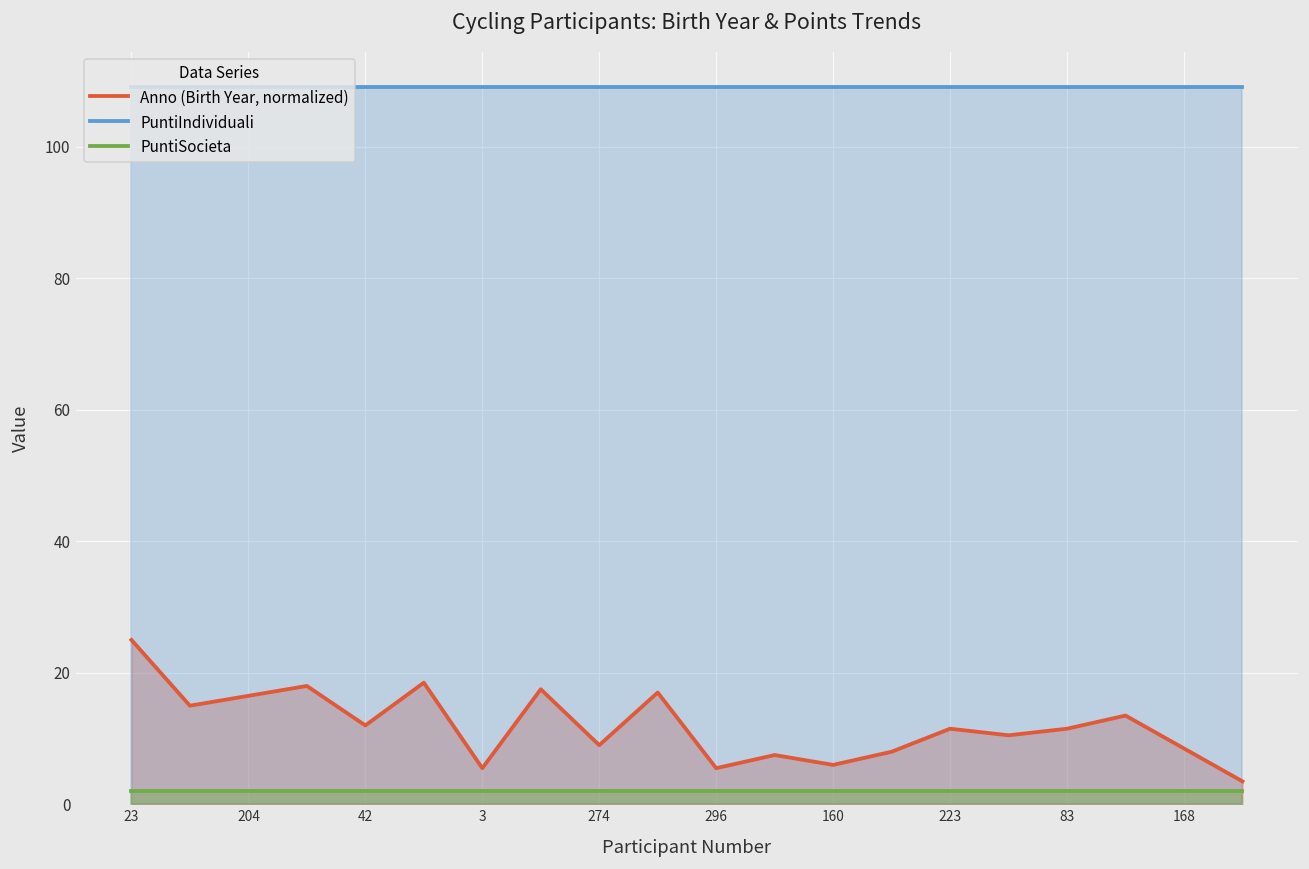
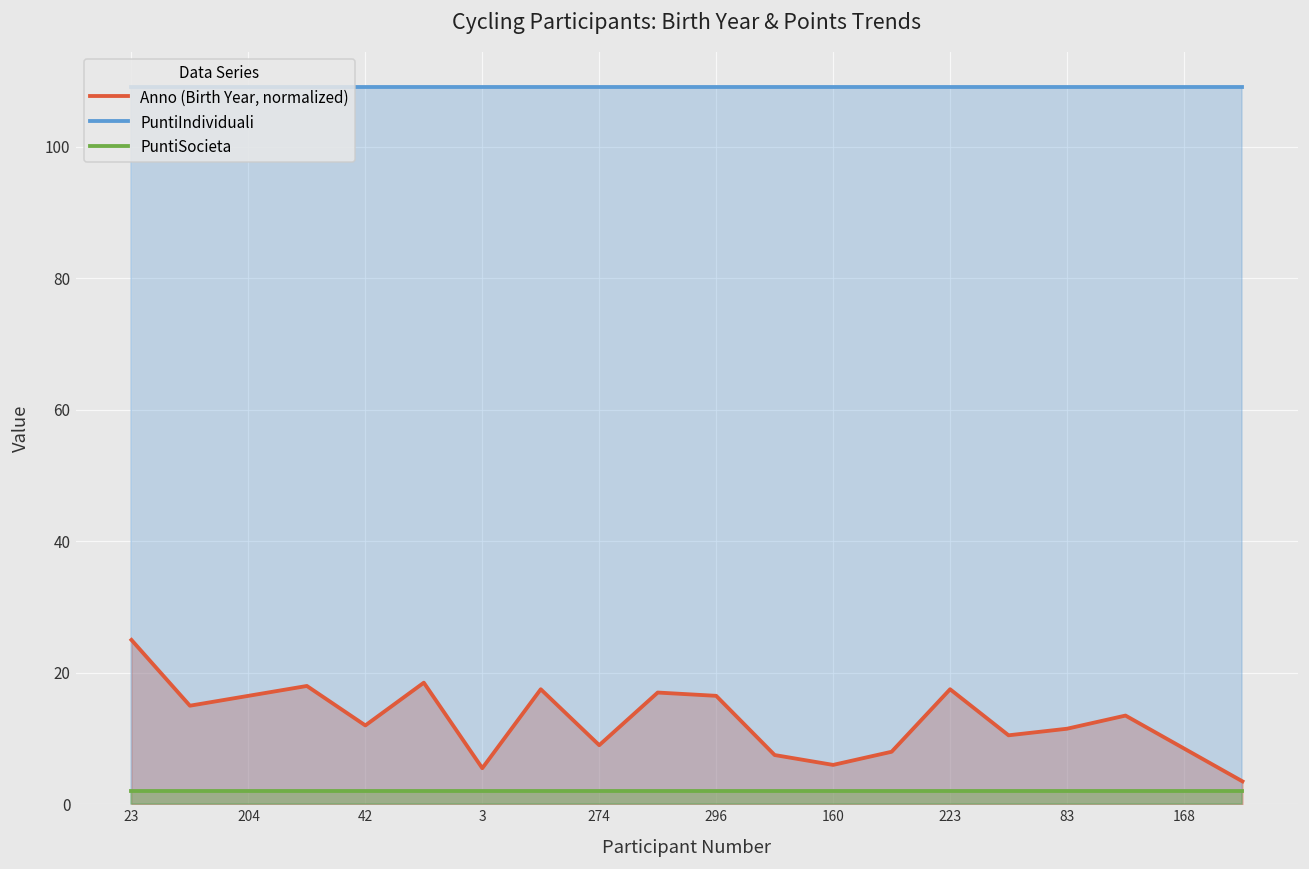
Anno (Birth Year, normalized), 296: 6 -> 17
Anno (Birth Year, normalized), 223: 12 -> 18
